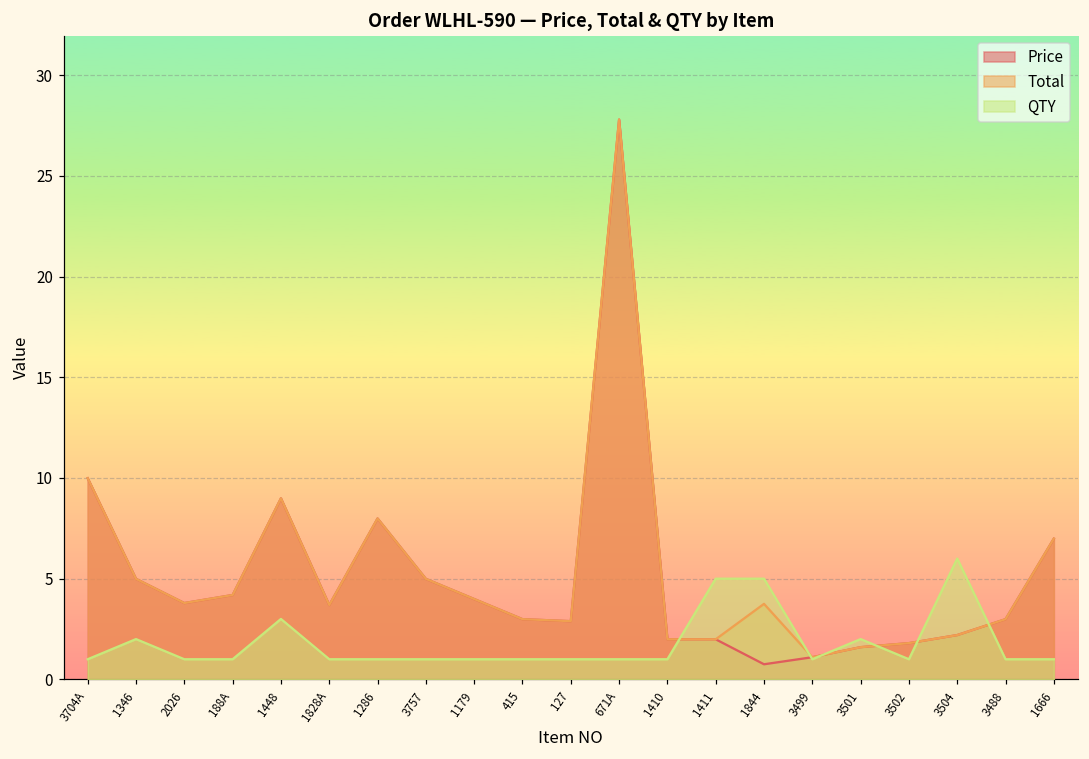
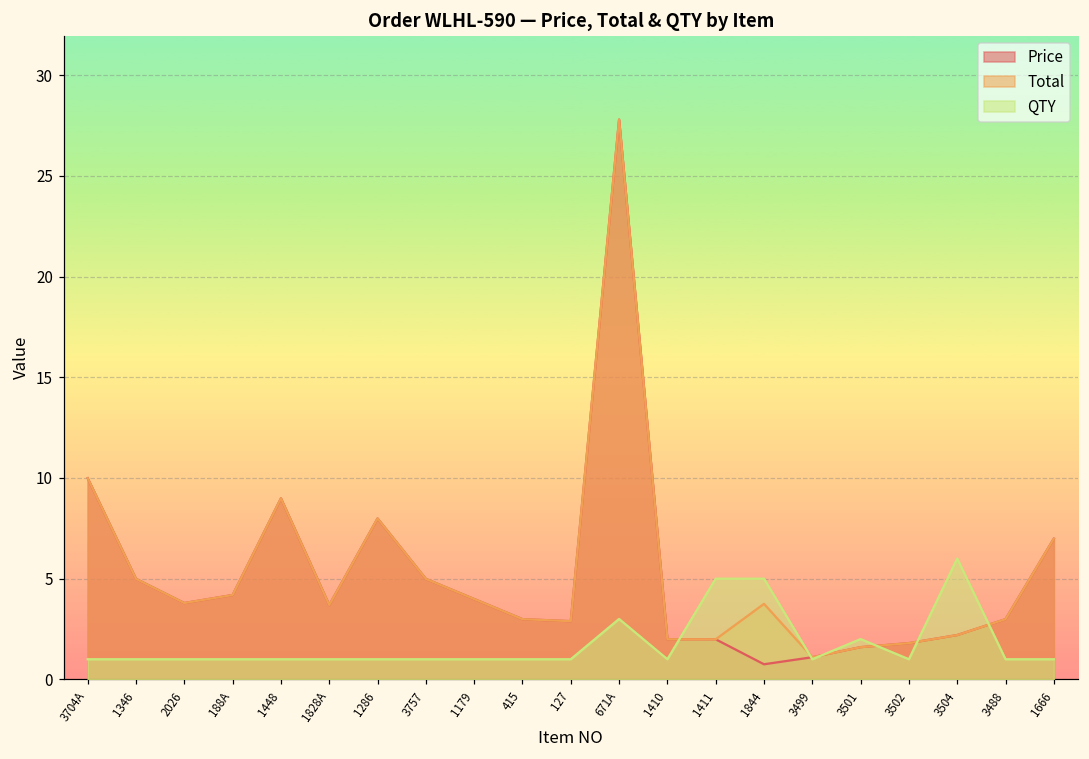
QTY, 1346: 2 -> 1
QTY, 1448: 3 -> 1
QTY, 671A: 1 -> 3
